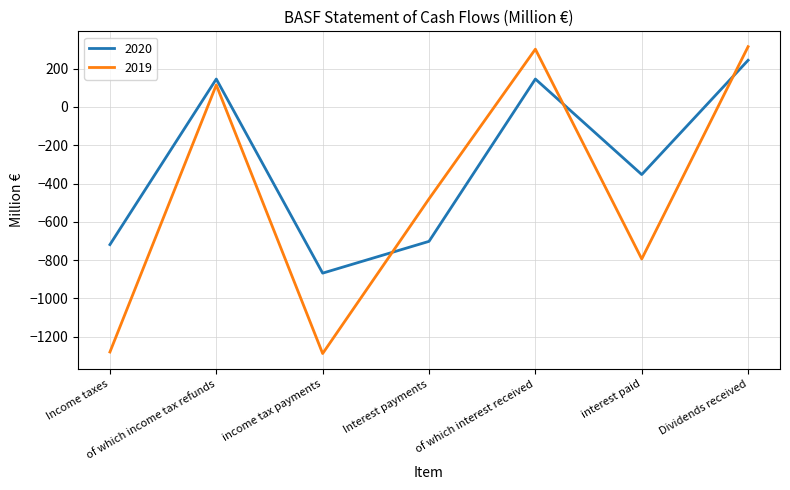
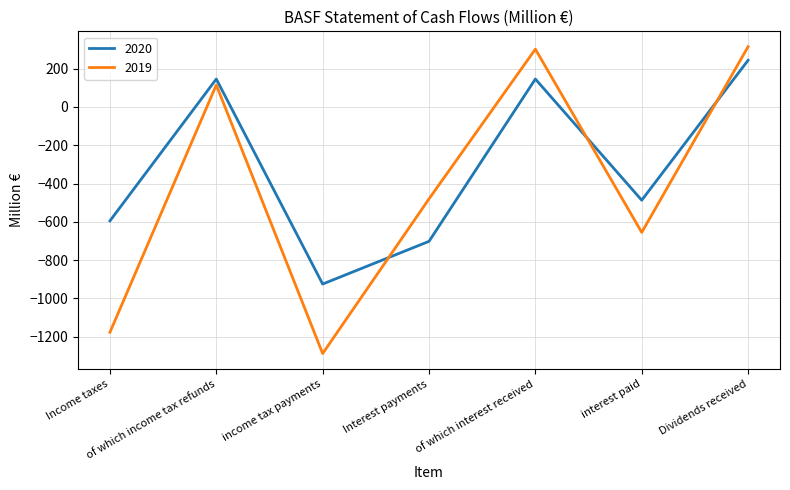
2020, Income taxes: -720 -> -600
2019, Income taxes: -1280 -> -1180
2020, income tax payments: -870 -> -930
2020, interest paid: -350 -> -490
2019, interest paid: -790 -> -660
